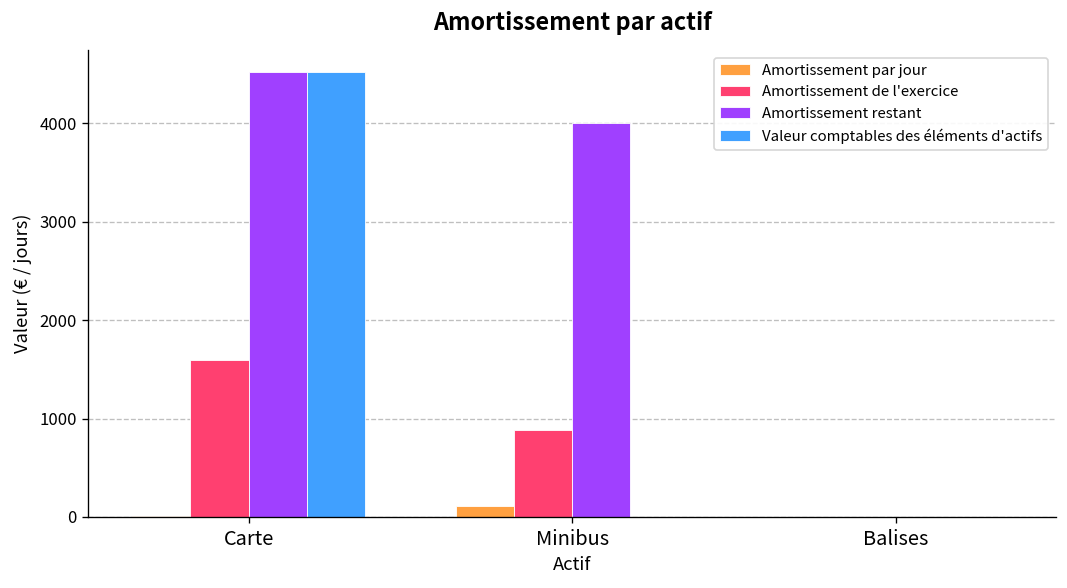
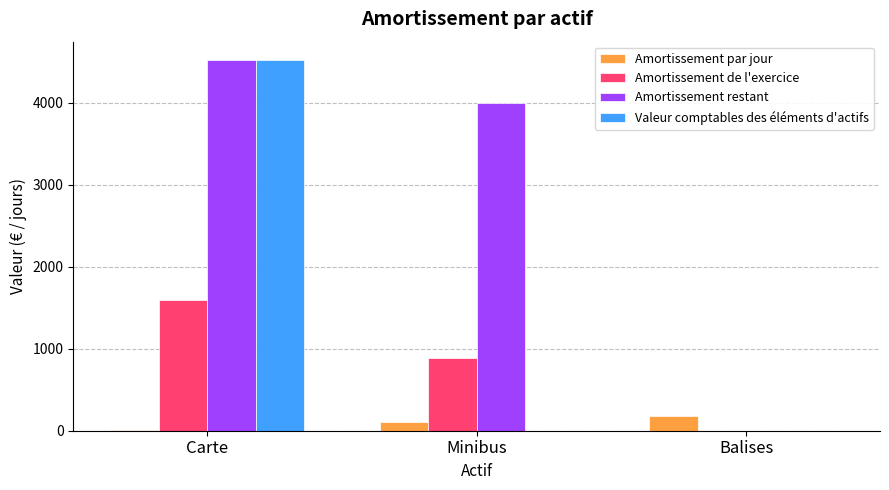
Amortissement par jour, Balises: 0 -> 200
